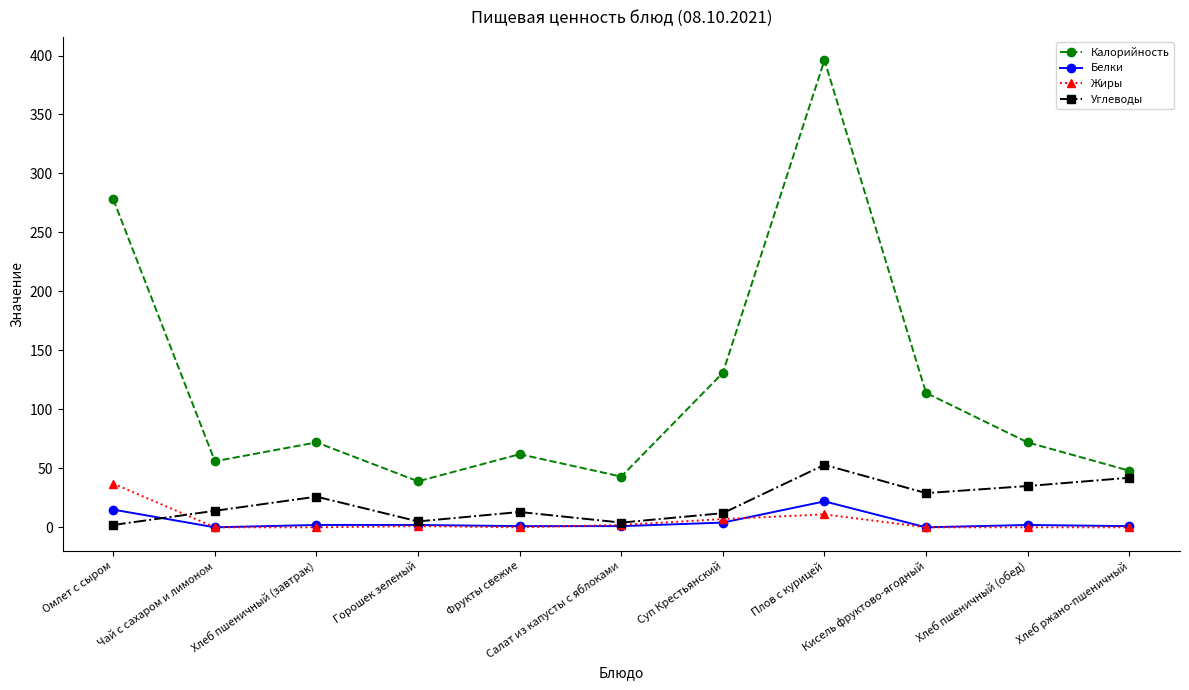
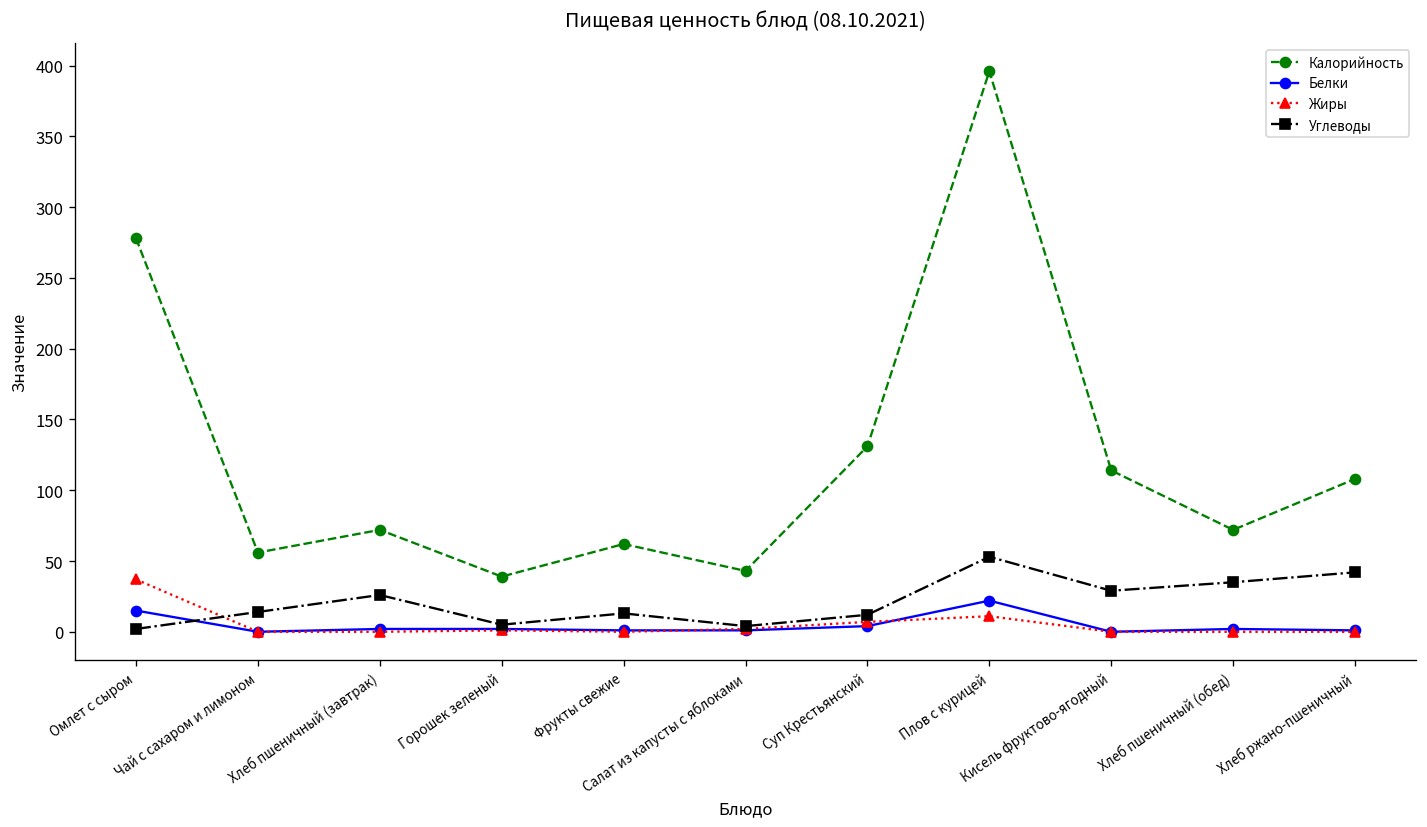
Калорийность, Хлеб ржано-пшеничный: 48 -> 108
